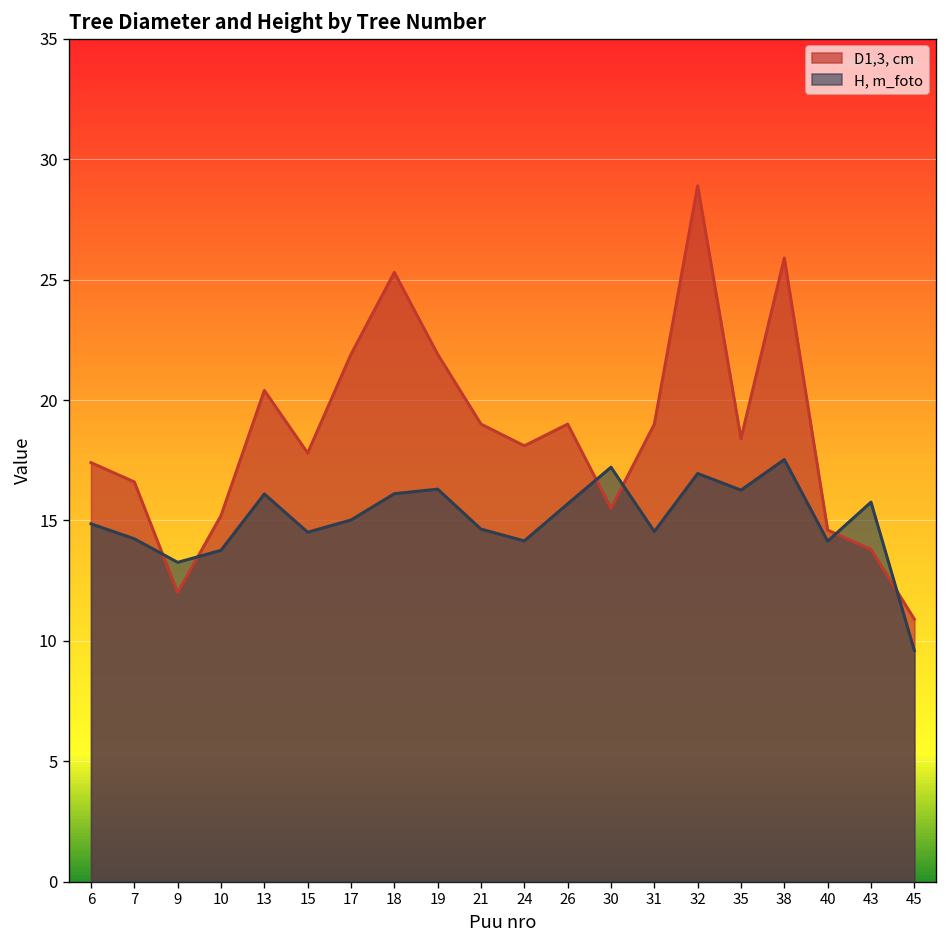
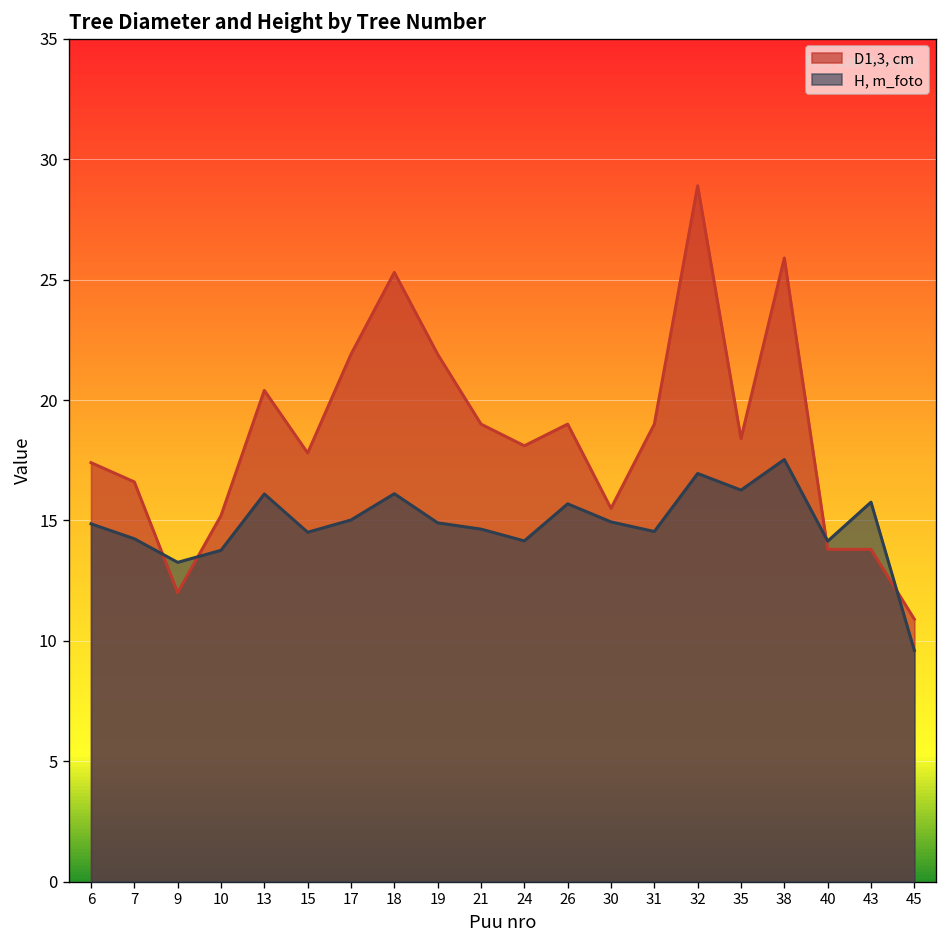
H, m_foto, 19: 16.3 -> 14.9
H, m_foto, 30: 17.2 -> 14.9
D1,3, cm, 40: 14.6 -> 13.8
